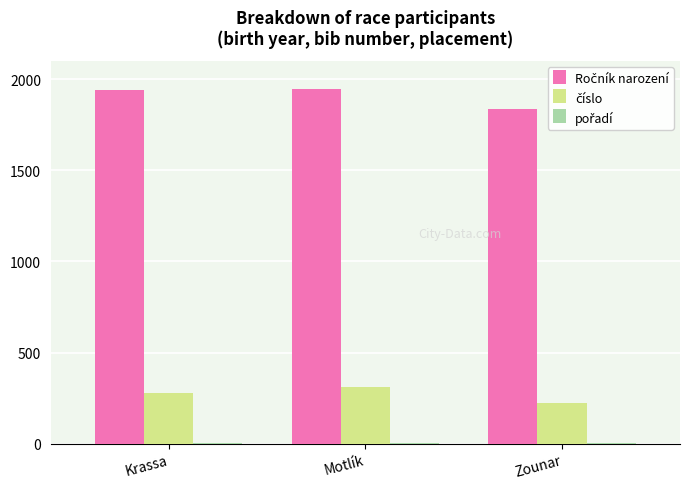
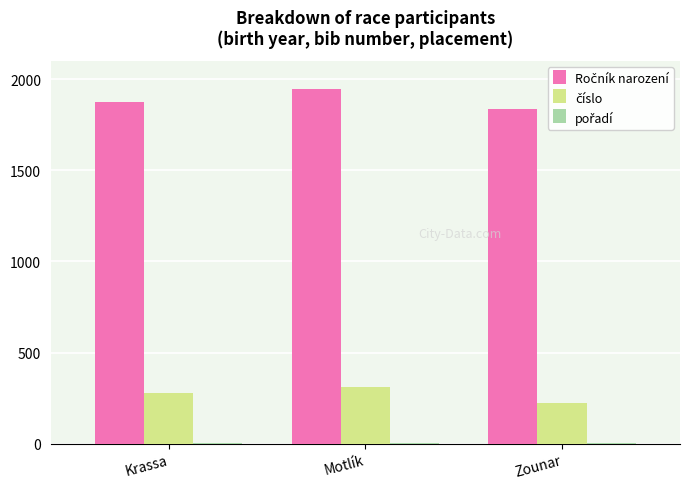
Ročník narození, Krassa: 1940 -> 1870
